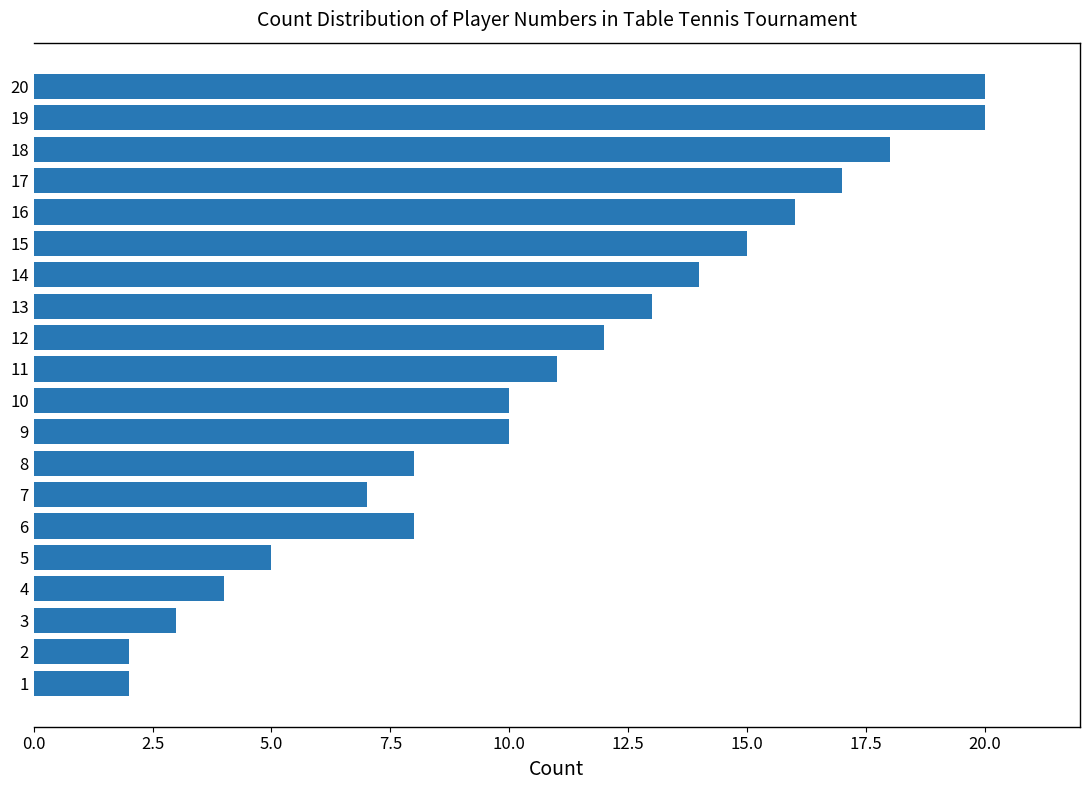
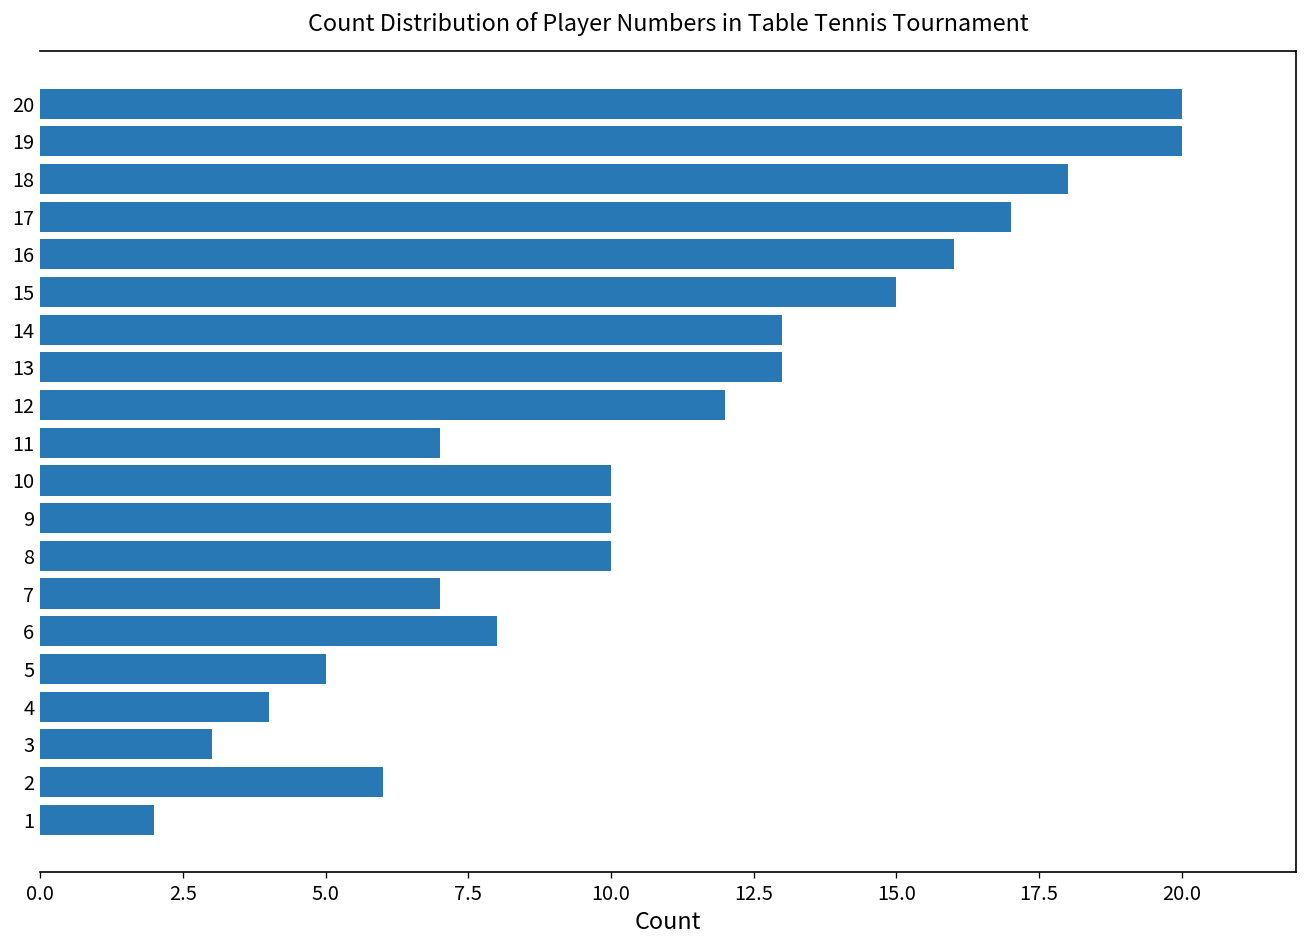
14: 14 -> 13
11: 11 -> 7
8: 8 -> 10
2: 2 -> 6
